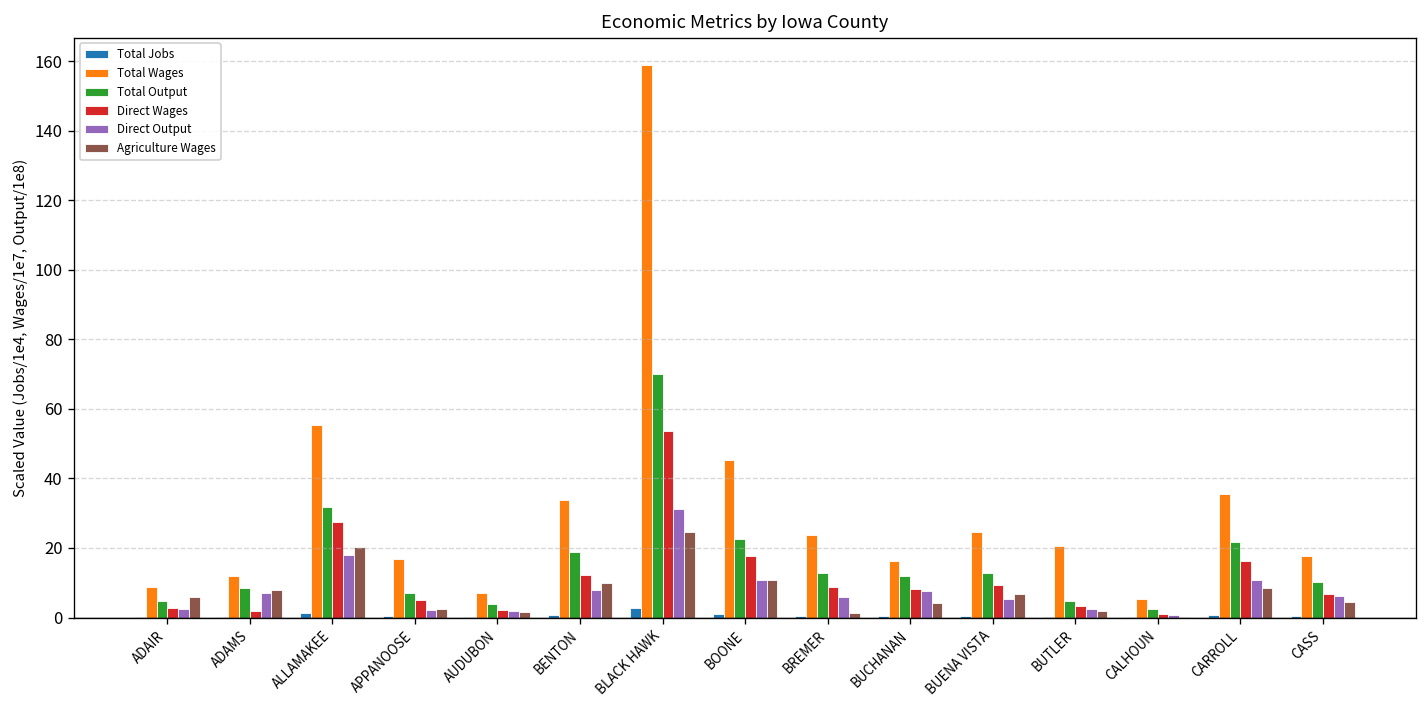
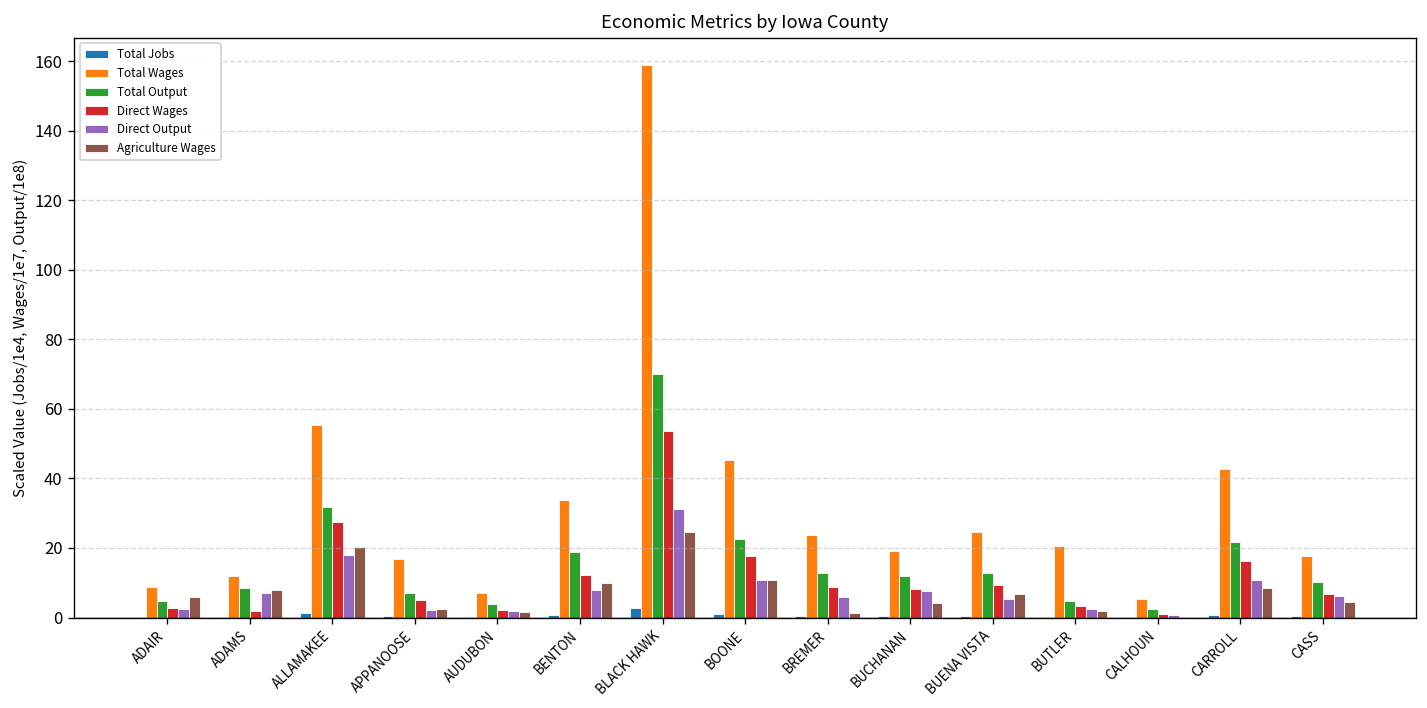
Total Wages, BUCHANAN: 16 -> 19
Total Wages, CARROLL: 36 -> 43
